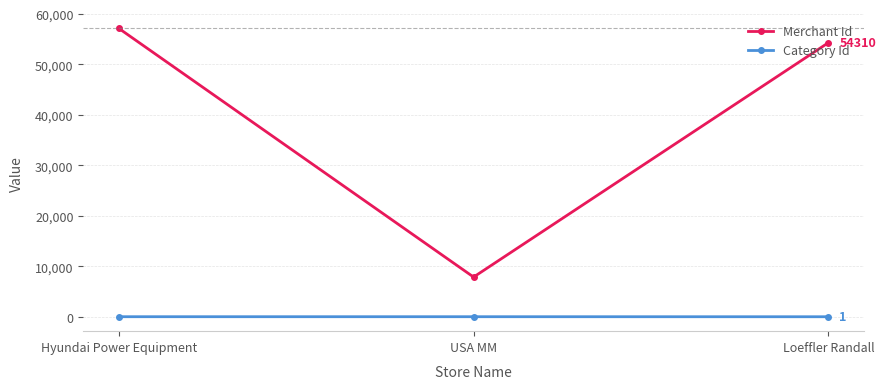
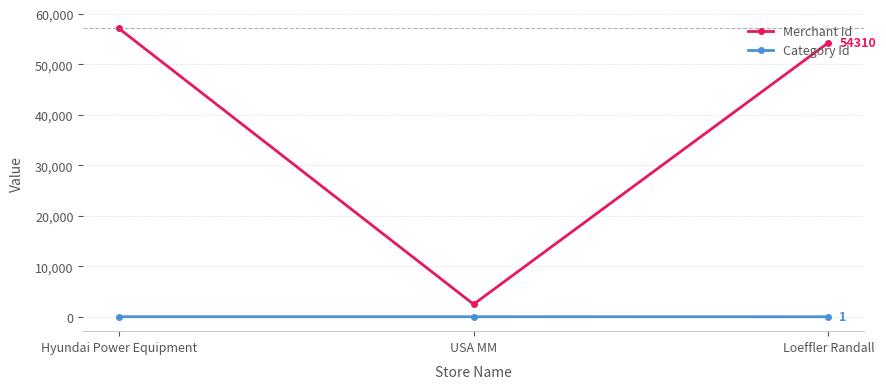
Merchant Id, USA MM: 8,000 -> 2,000
